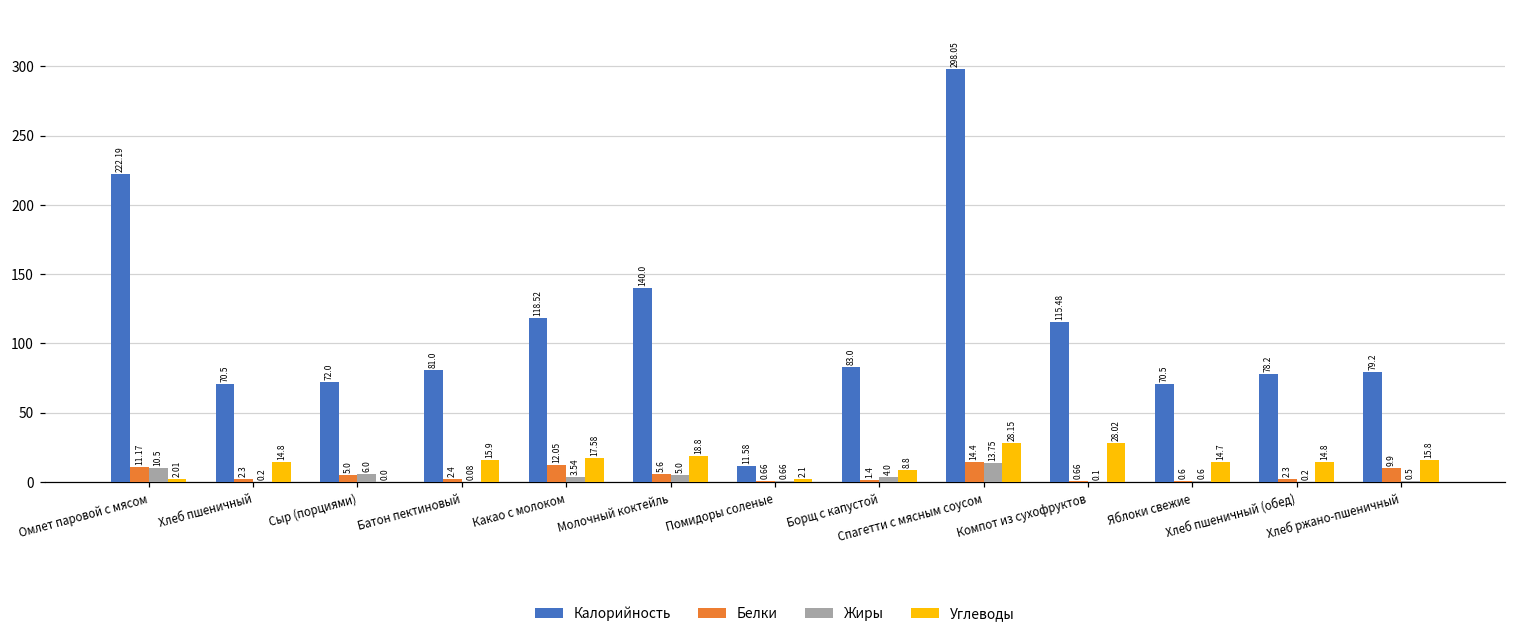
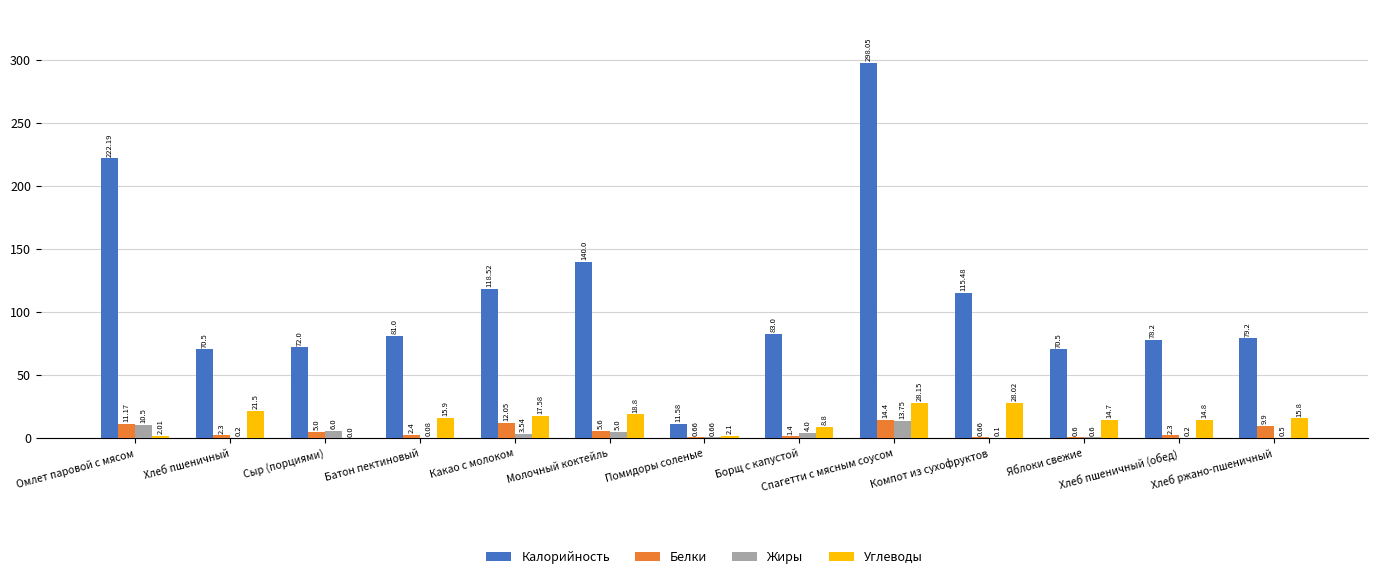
Углеводы, Хлеб пшеничный: 14.8 -> 21.5
